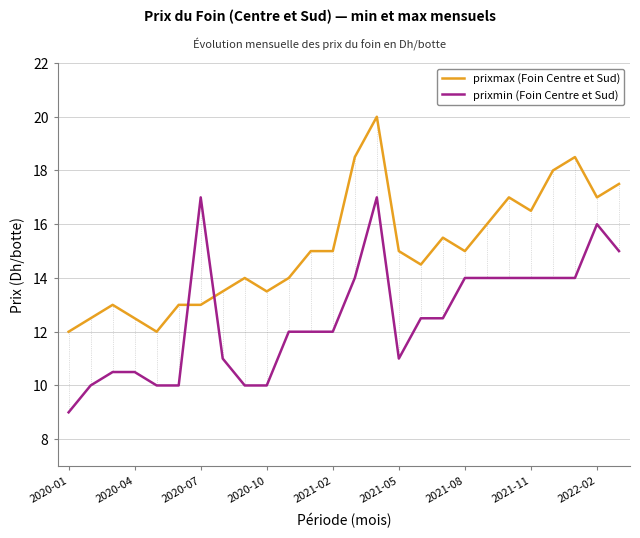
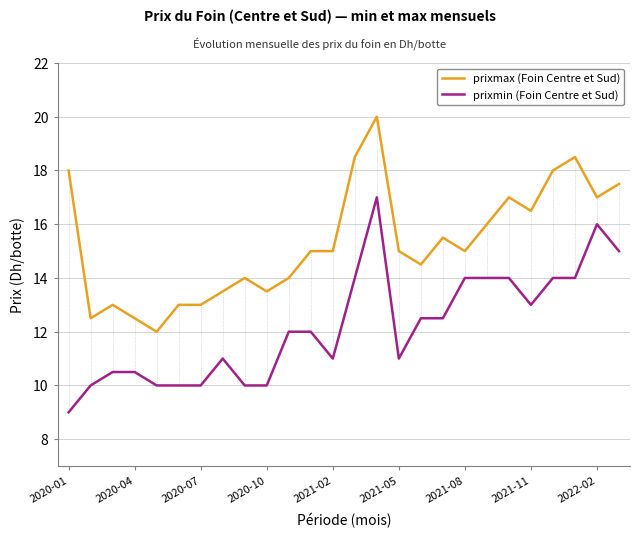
prixmax (Foin Centre et Sud), 2020-01: 12 -> 18
prixmin (Foin Centre et Sud), 2020-07: 17 -> 10
prixmin (Foin Centre et Sud), 2021-02: 12 -> 11
prixmin (Foin Centre et Sud), 2021-11: 14 -> 13
